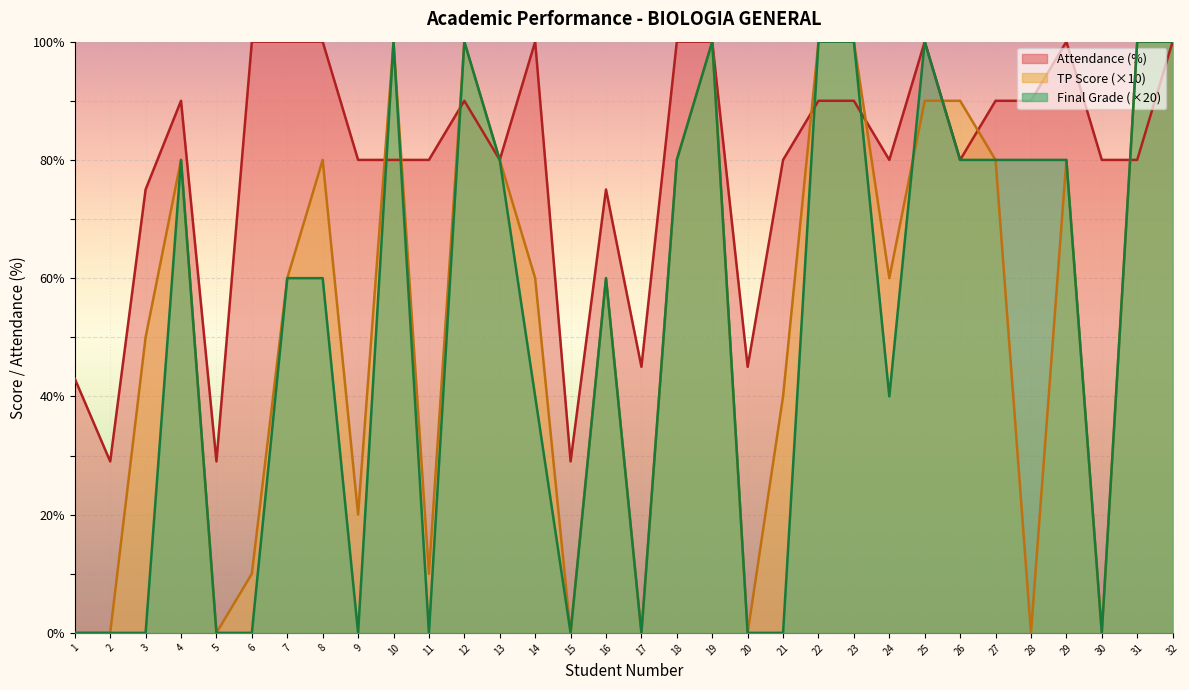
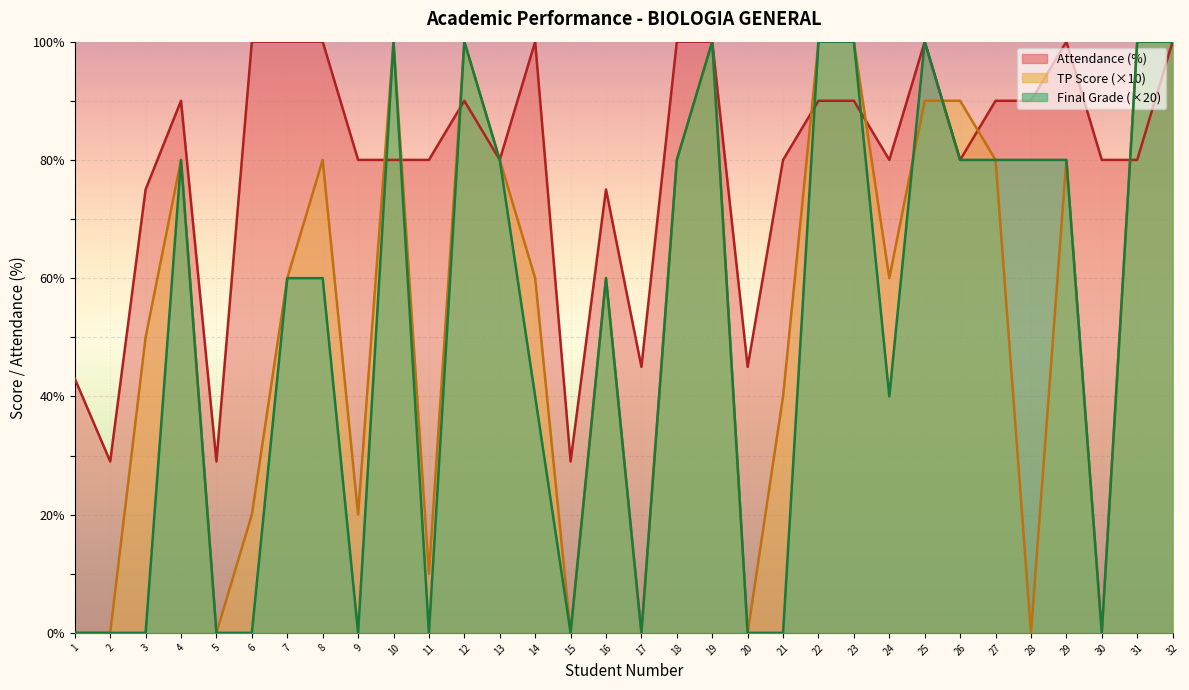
TP Score (×10), 6: 10% -> 20%
